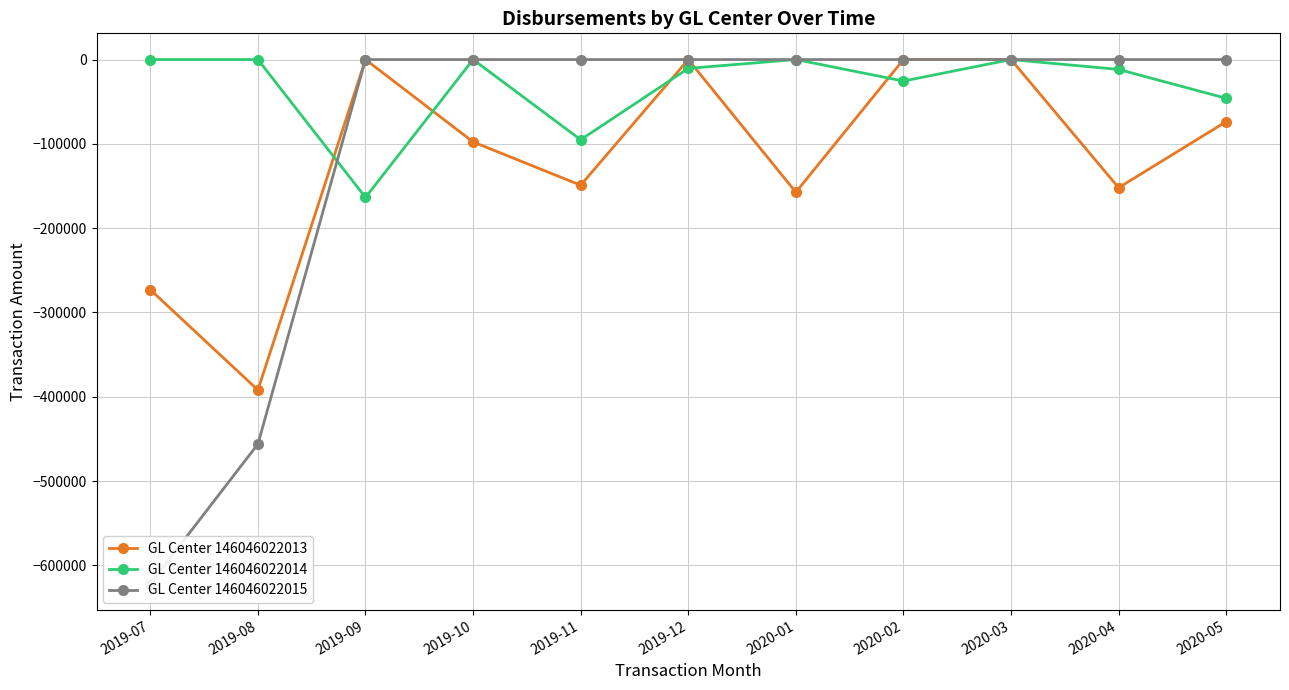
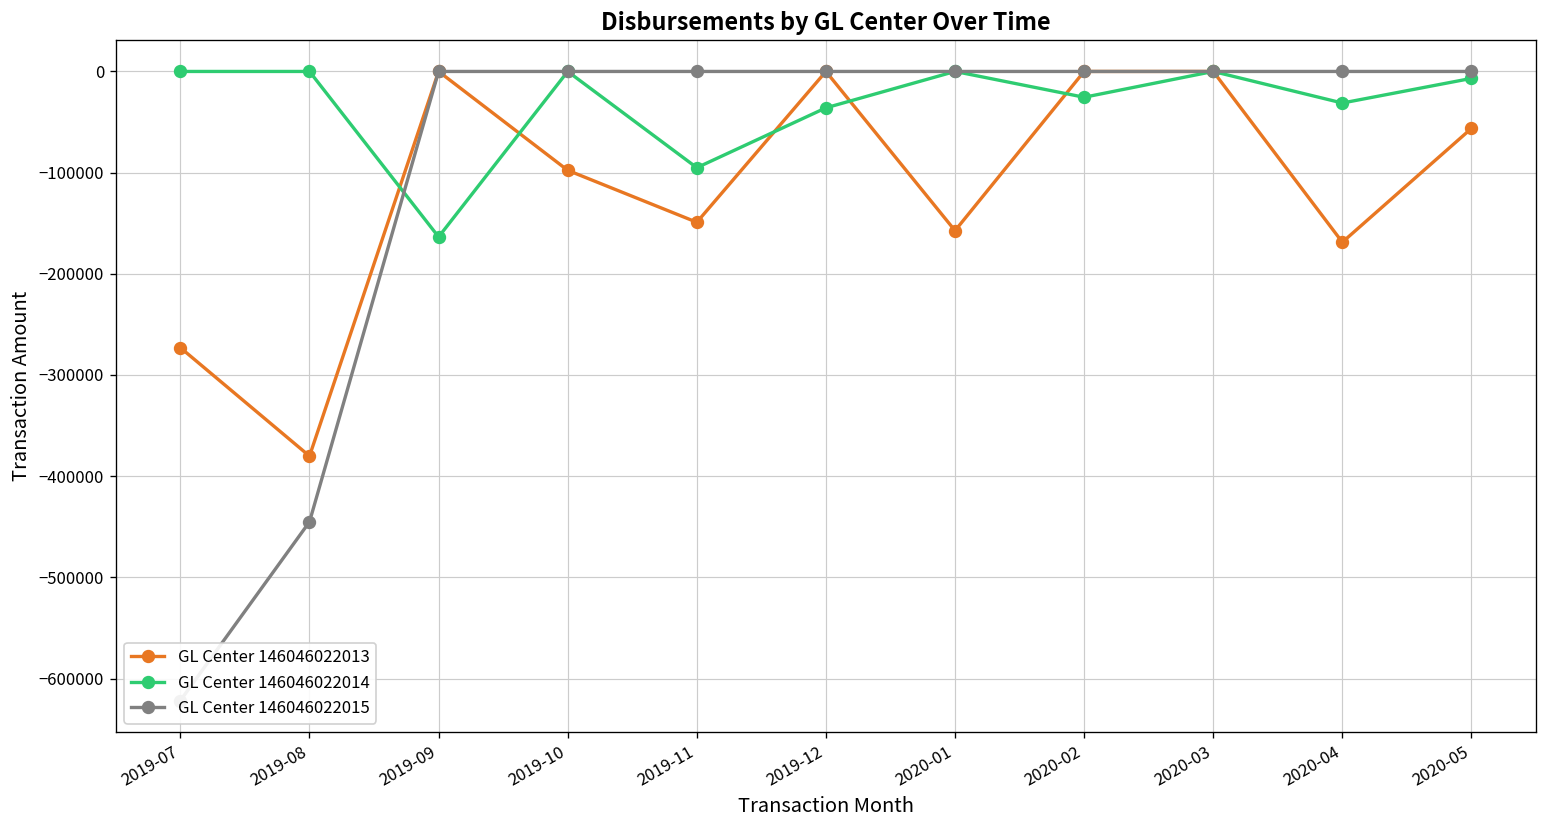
GL Center 146046022013, 2019-08: -390000 -> -380000
GL Center 146046022015, 2019-08: -460000 -> -450000
GL Center 146046022014, 2019-12: -10000 -> -40000
GL Center 146046022013, 2020-04: -150000 -> -170000
GL Center 146046022014, 2020-04: -10000 -> -30000
GL Center 146046022013, 2020-05: -70000 -> -60000
GL Center 146046022014, 2020-05: -50000 -> -10000
